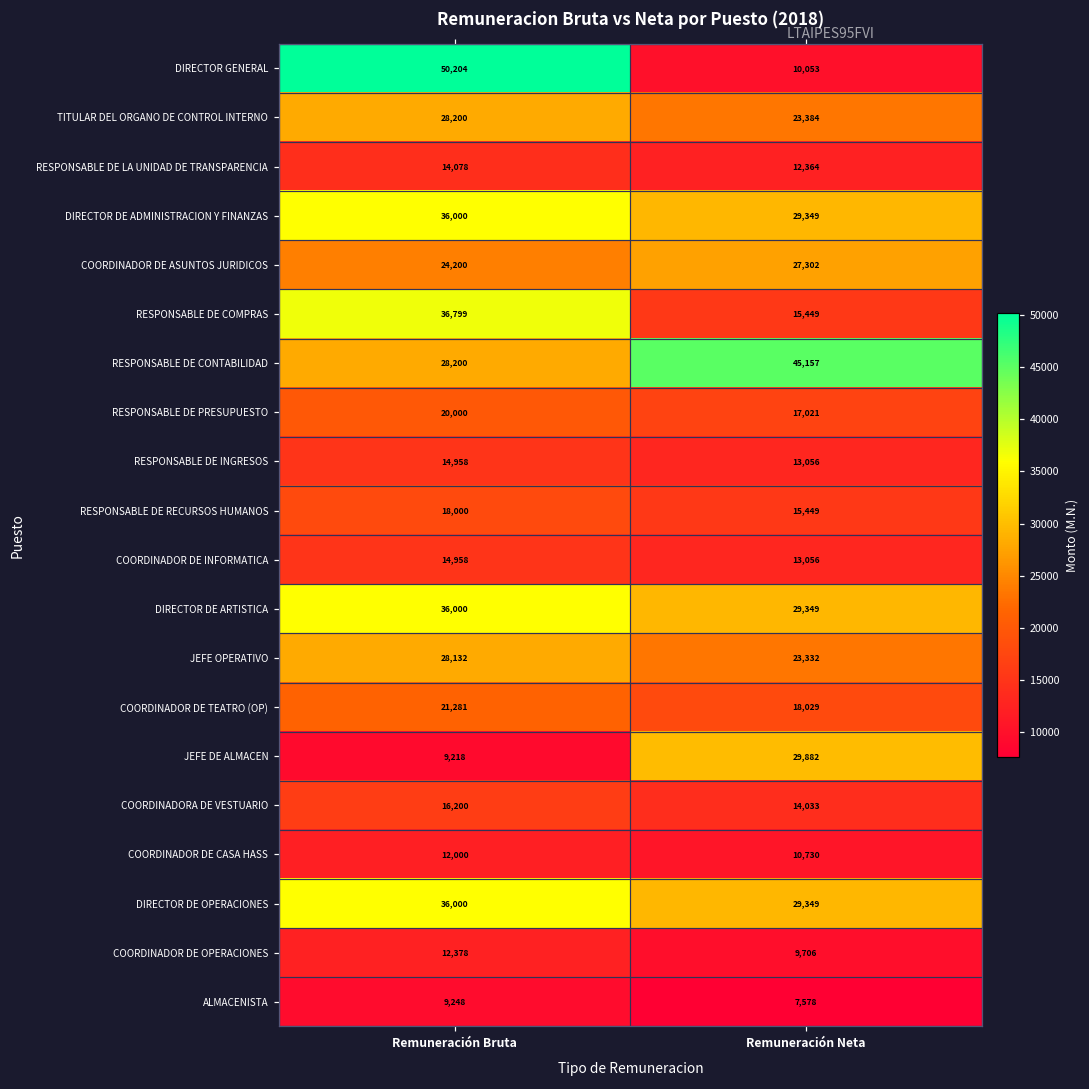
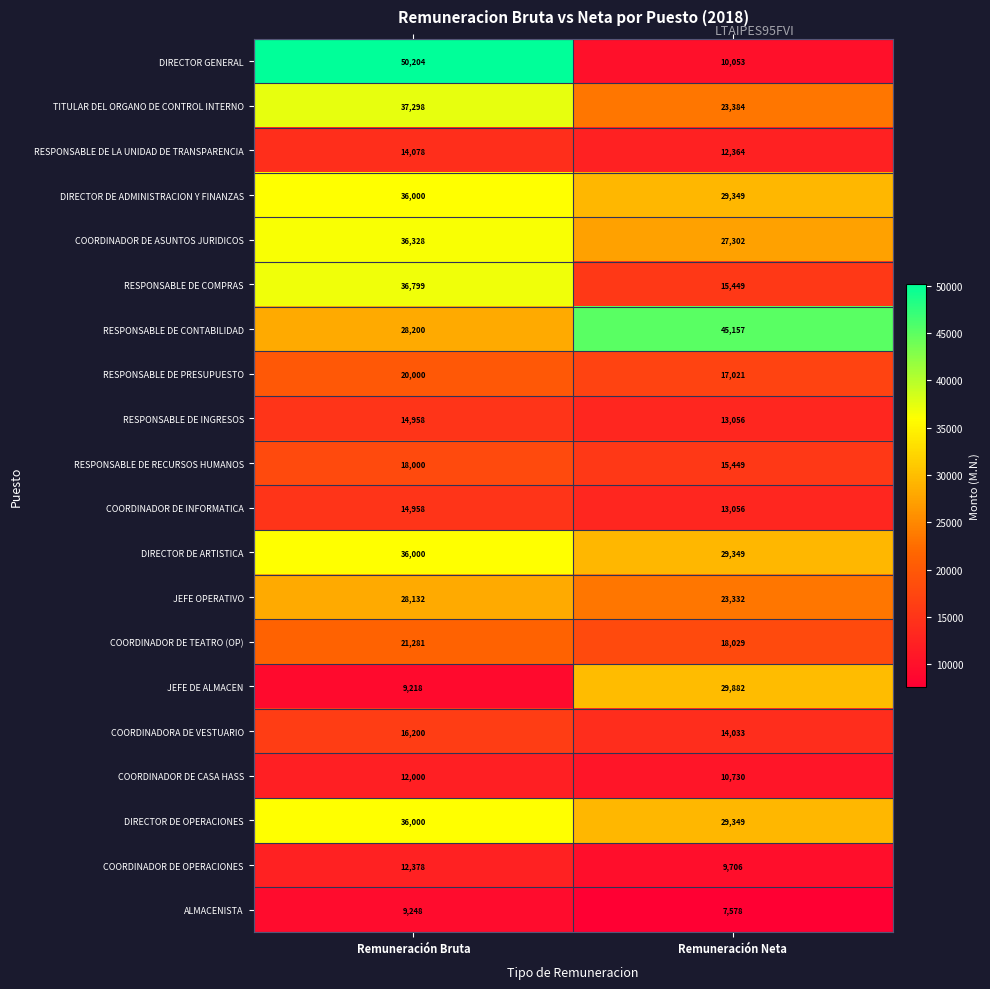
TITULAR DEL ORGANO DE CONTROL INTERNO, Remuneración Bruta: 28,200 -> 37,298
COORDINADOR DE ASUNTOS JURIDICOS, Remuneración Bruta: 24,200 -> 36,328
